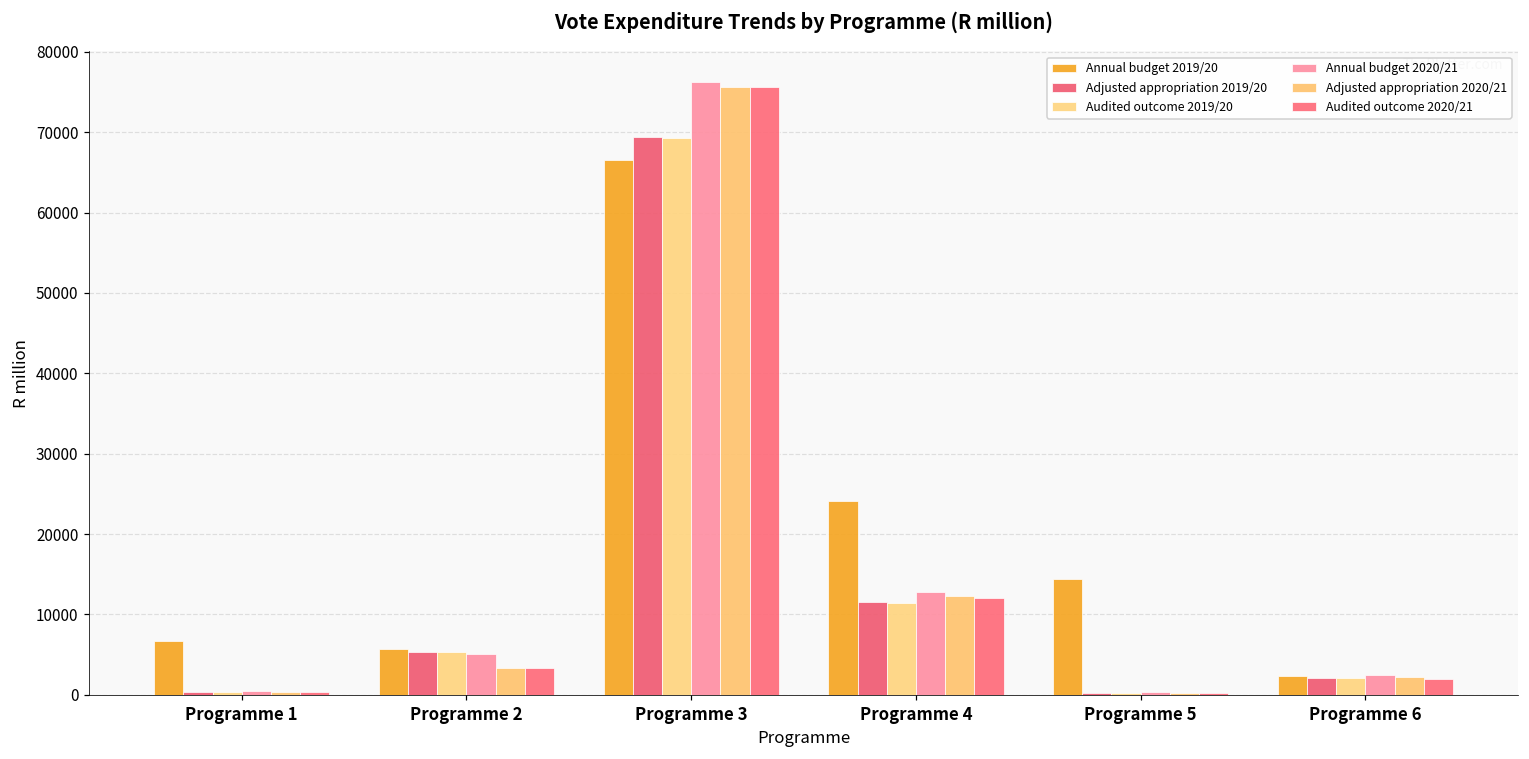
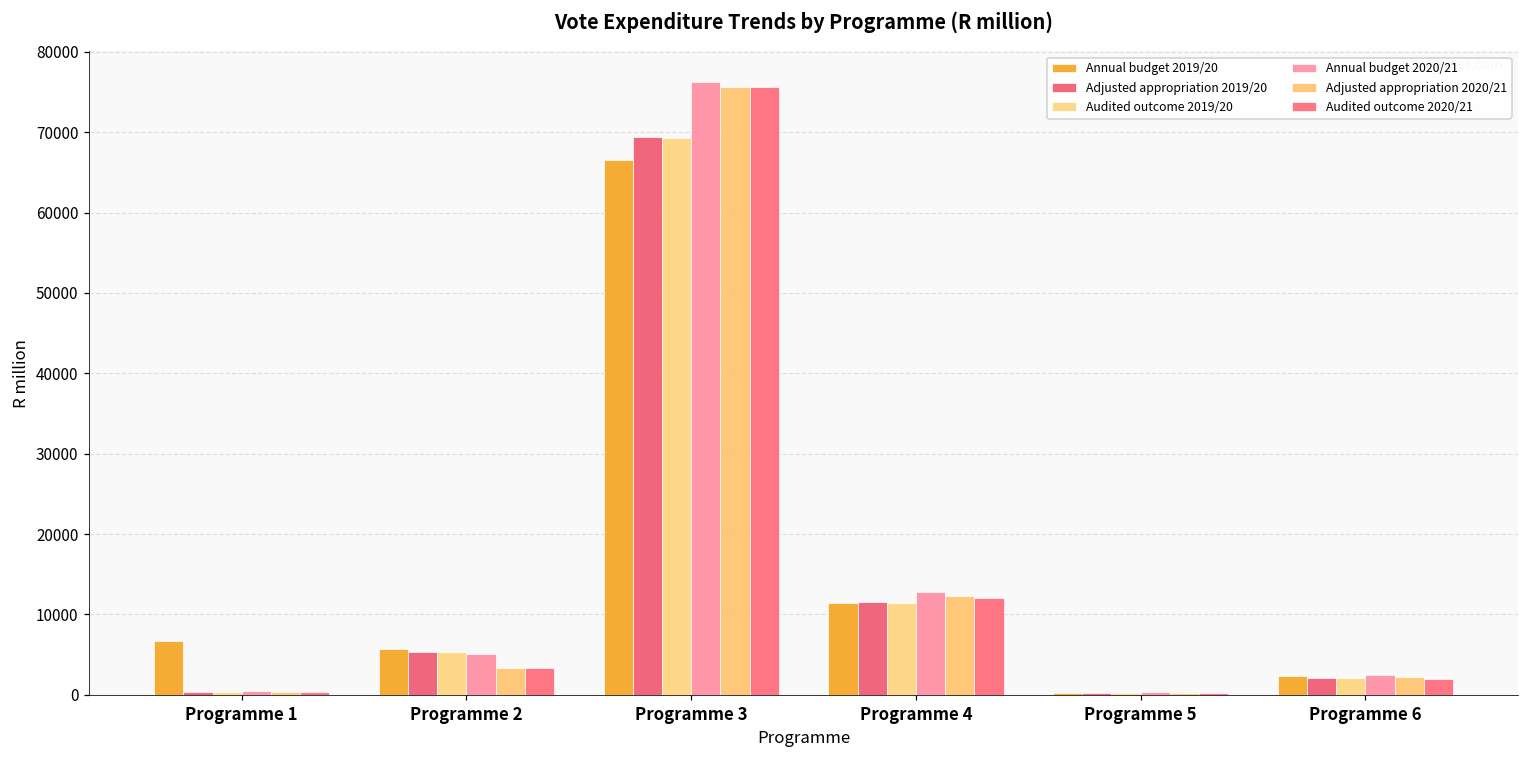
Annual budget 2019/20, Programme 4: 24000 -> 11000
Annual budget 2019/20, Programme 5: 14000 -> 0
